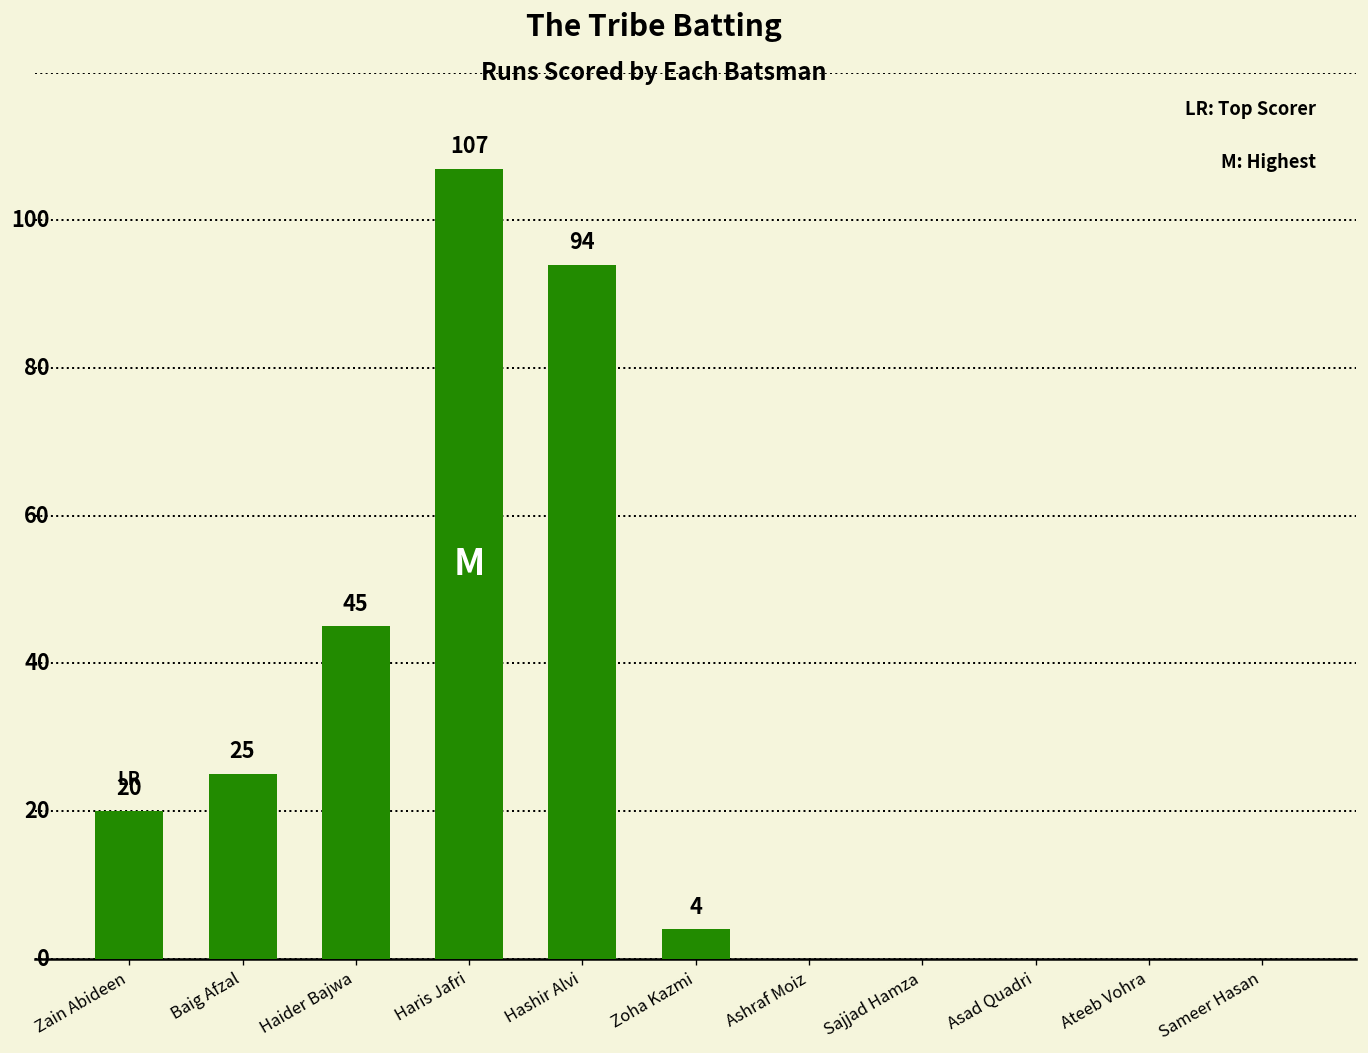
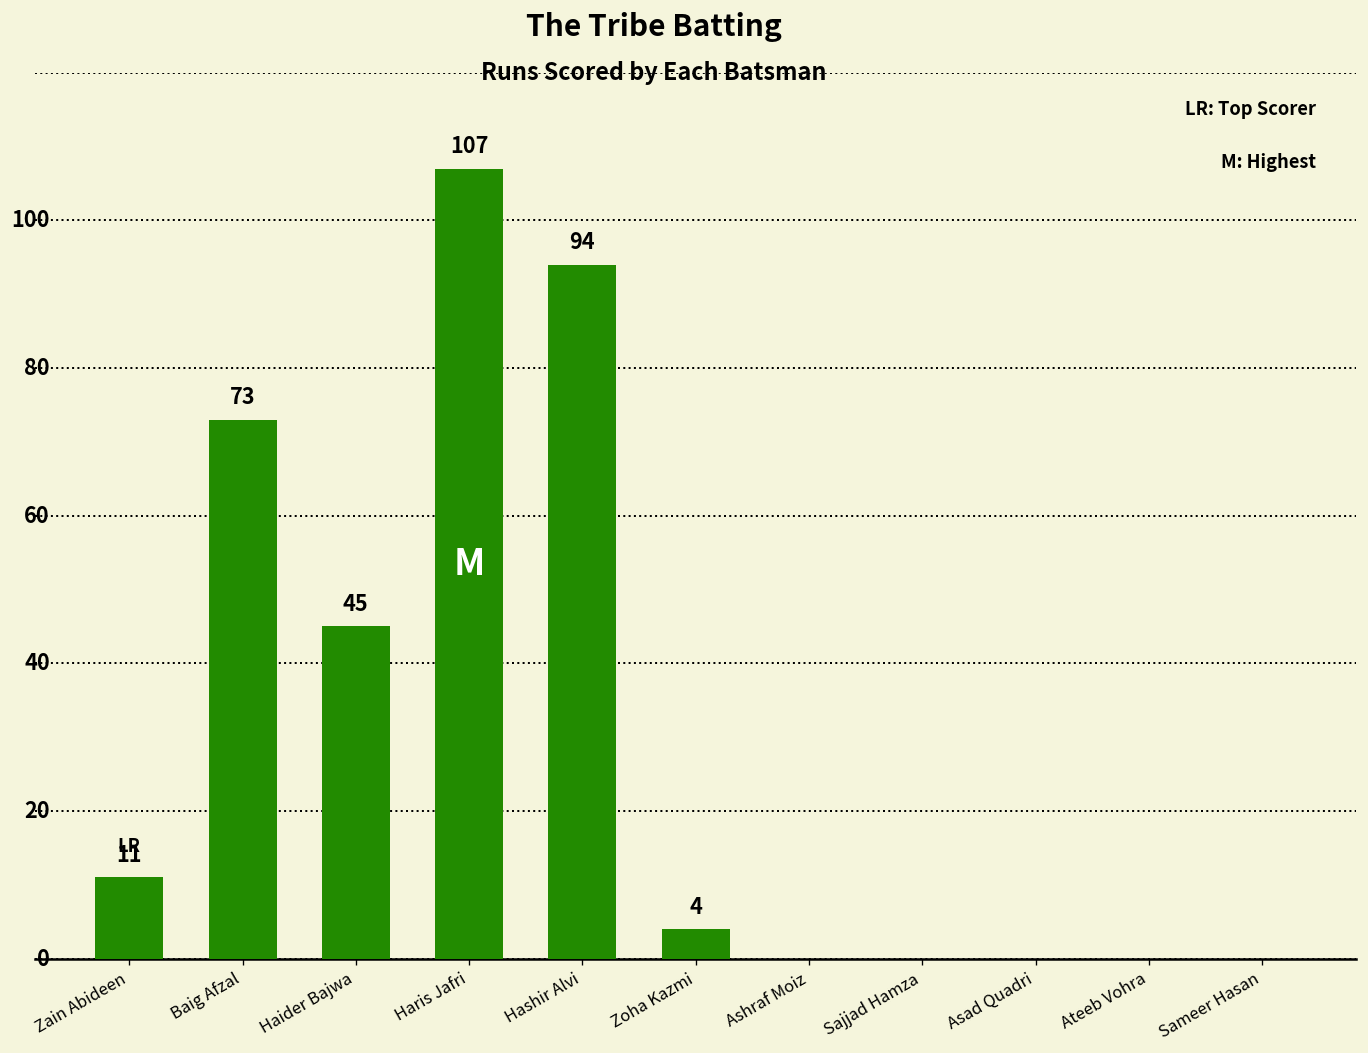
Zain Abideen: 20 -> 11
Baig Afzal: 25 -> 73
